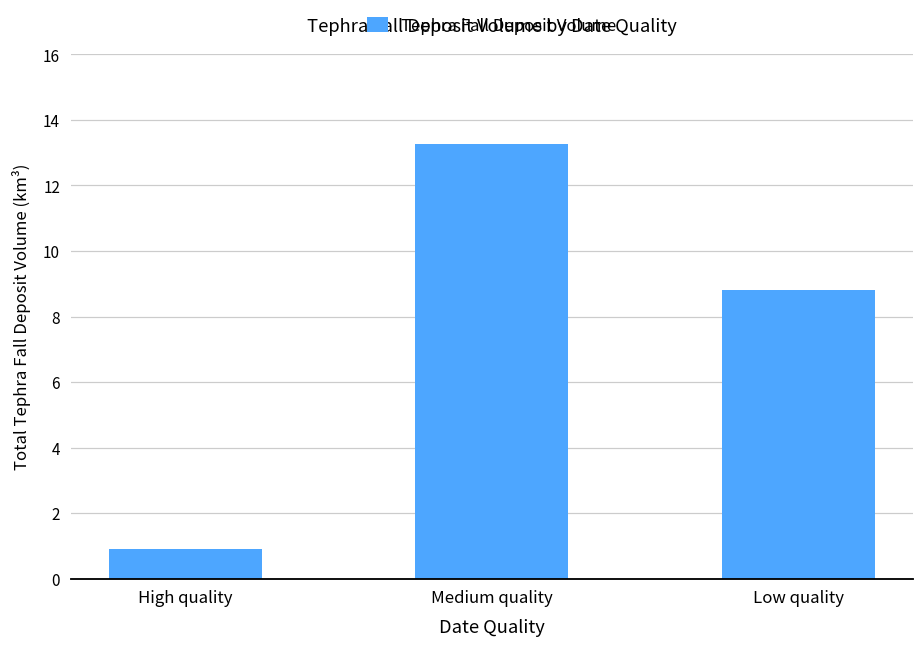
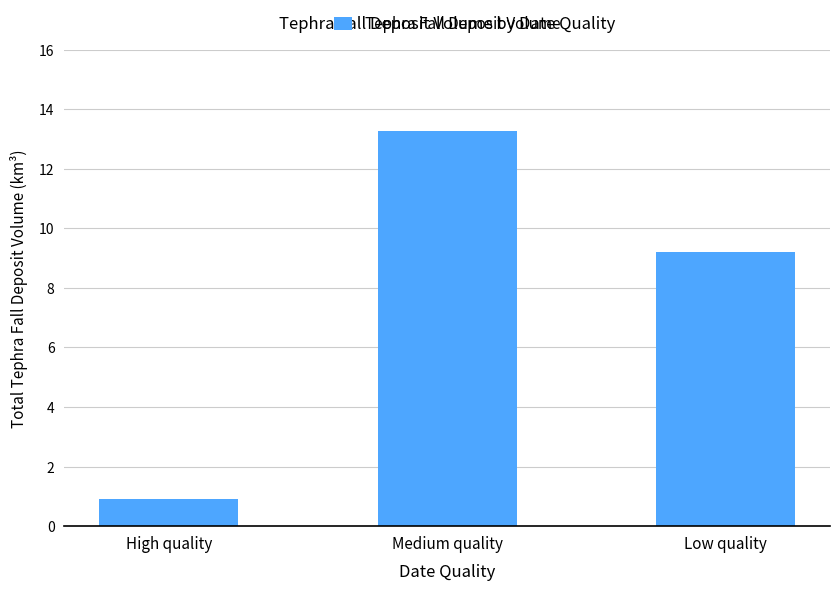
Low quality: 8.8 -> 9.2
